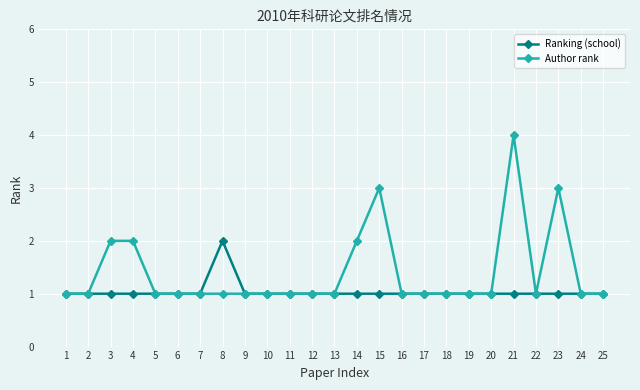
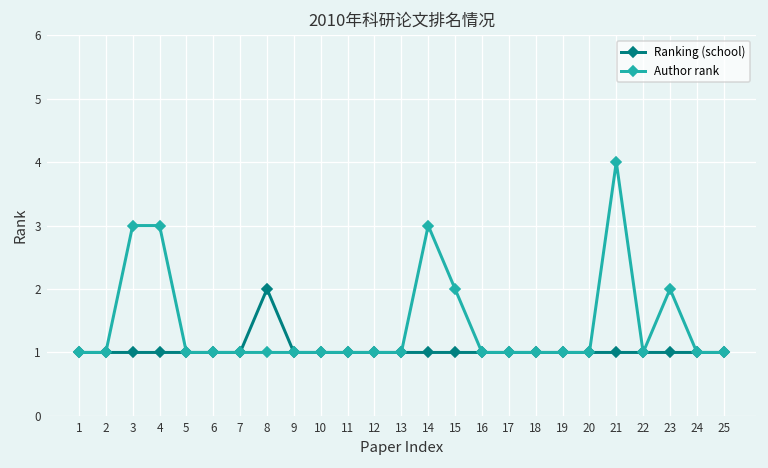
Author rank, 3: 2 -> 3
Author rank, 4: 2 -> 3
Author rank, 14: 2 -> 3
Author rank, 15: 3 -> 2
Author rank, 23: 3 -> 2
